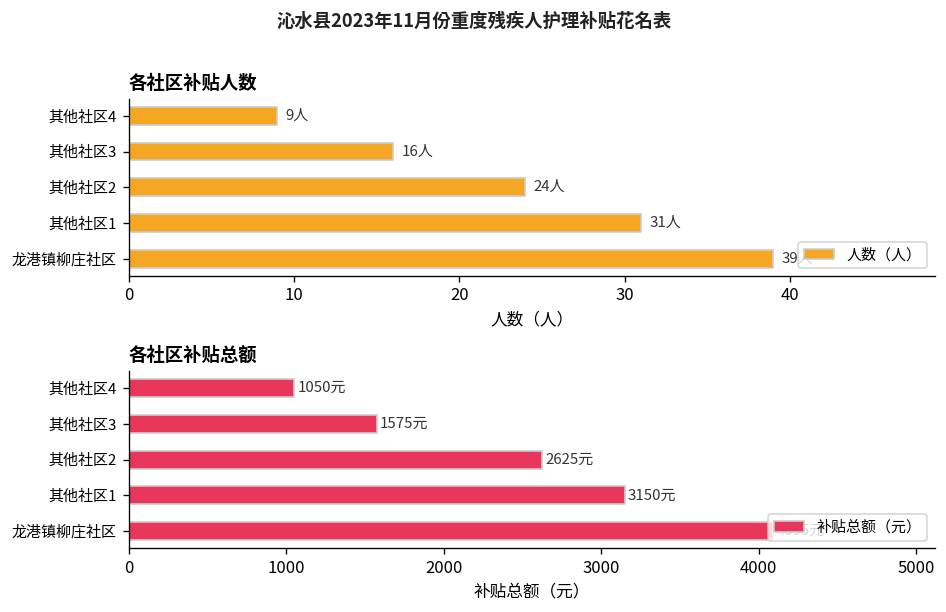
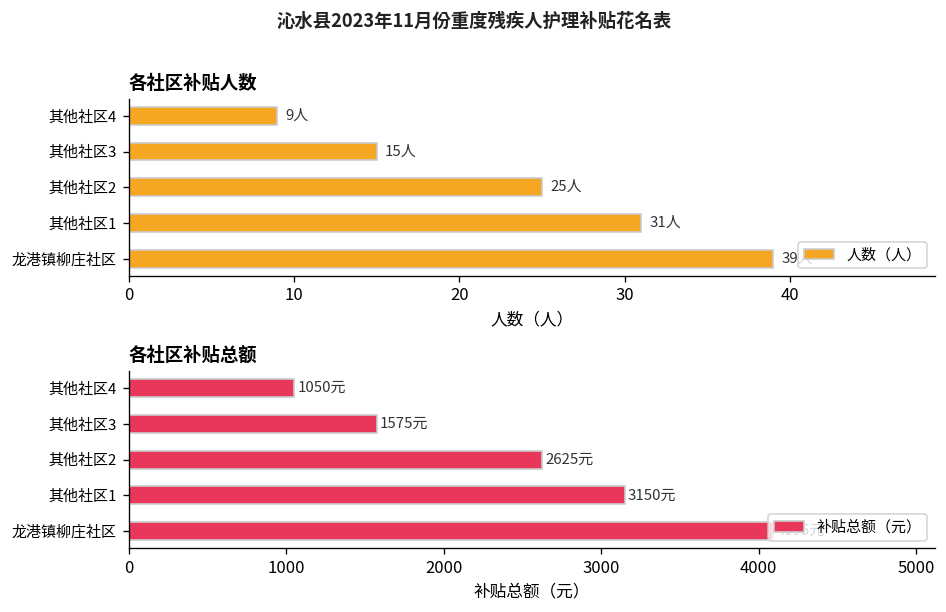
各社区补贴人数, 其他社区3: 16人 -> 15人
各社区补贴人数, 其他社区2: 24人 -> 25人
